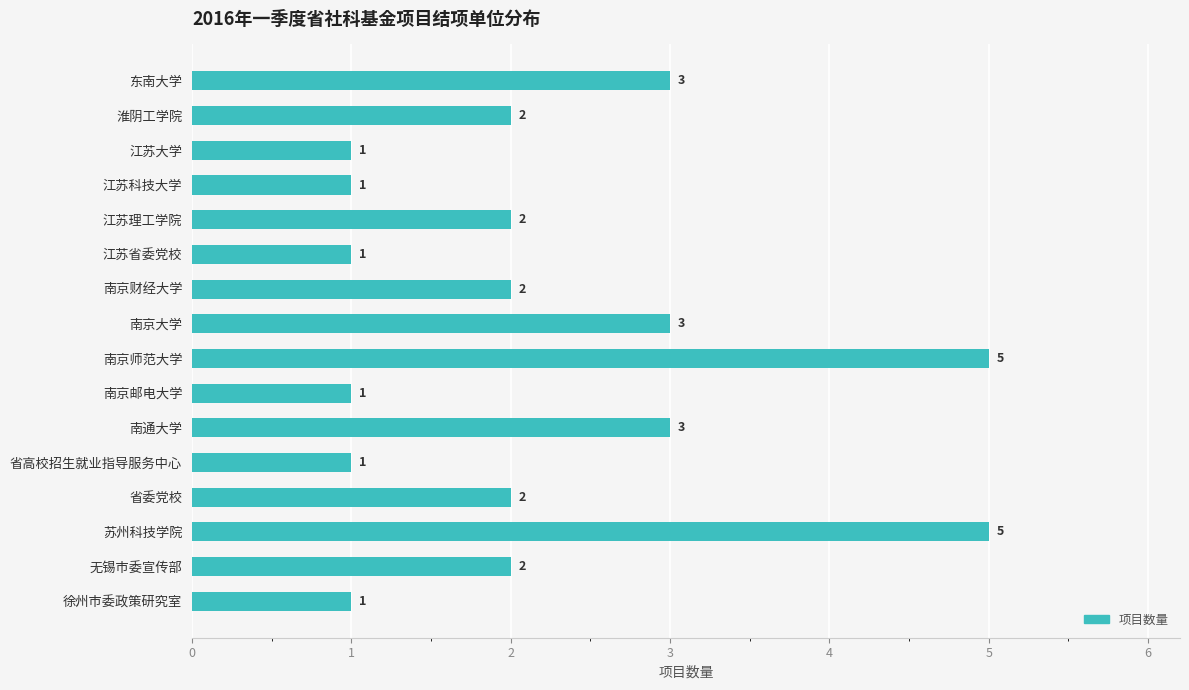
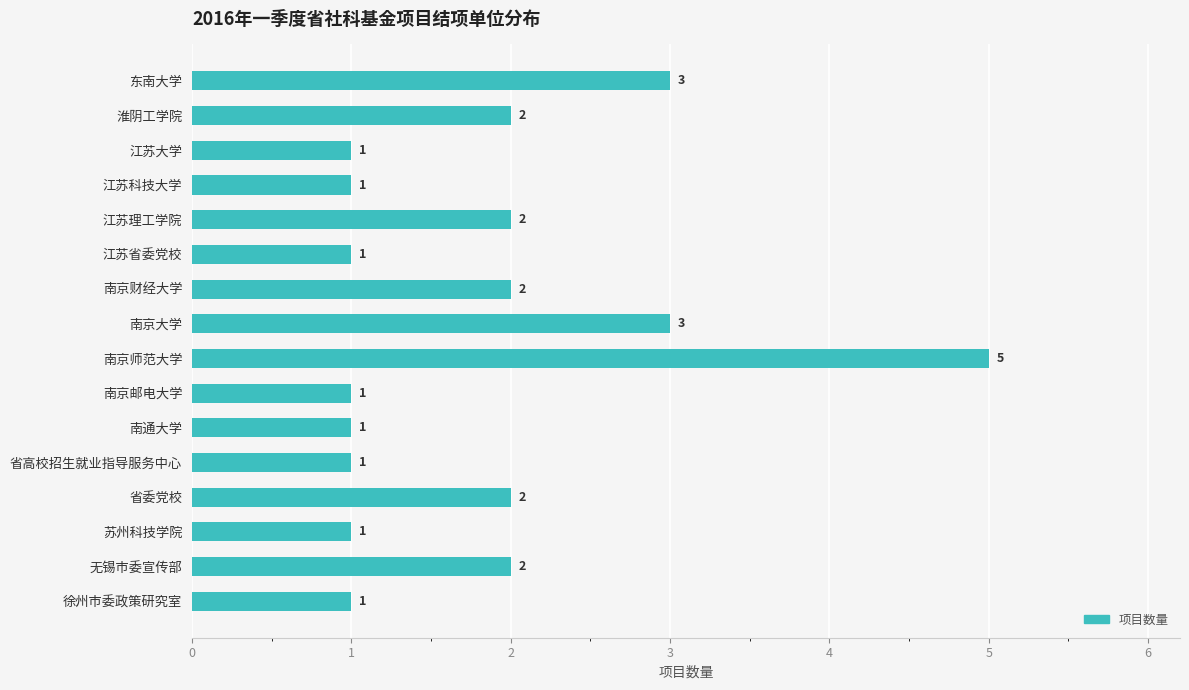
南通大学: 3 -> 1
苏州科技学院: 5 -> 1
